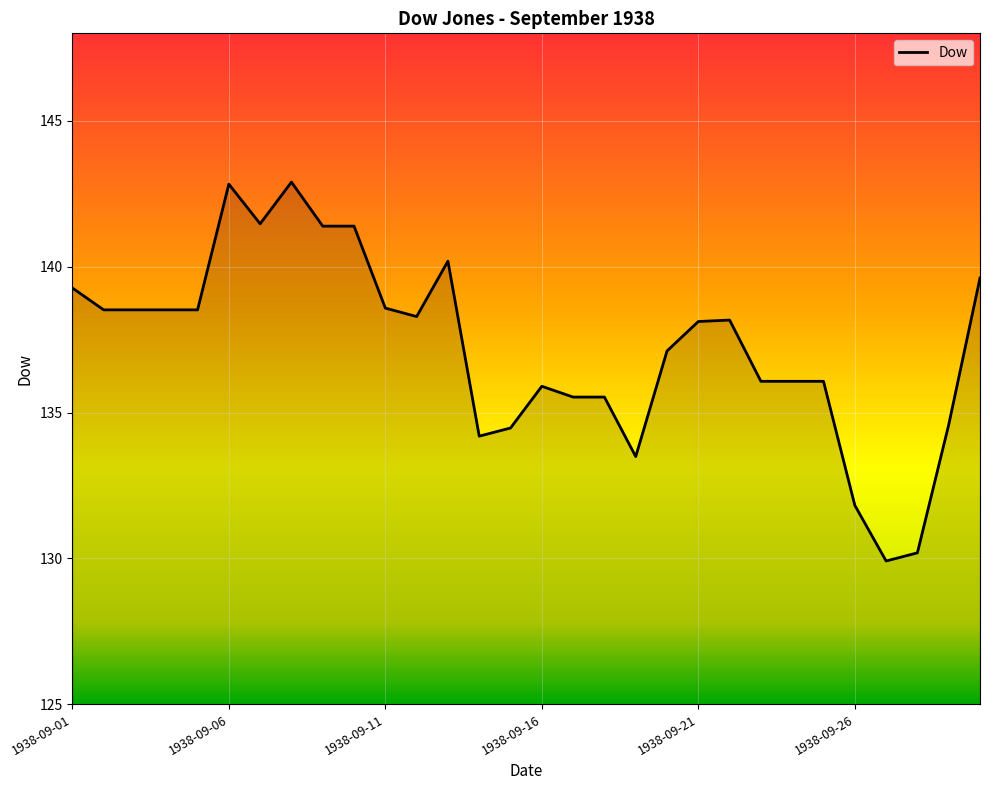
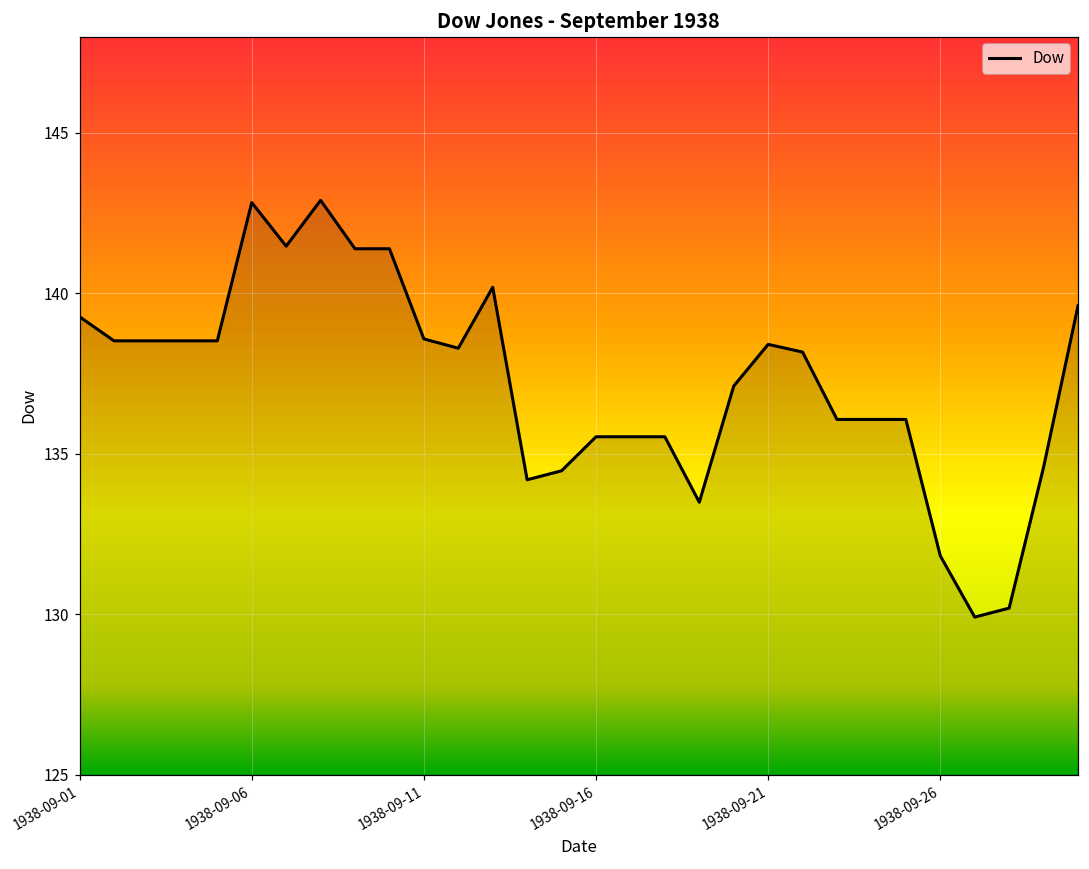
1938-09-16: 135.9 -> 135.5
1938-09-21: 138.1 -> 138.4
